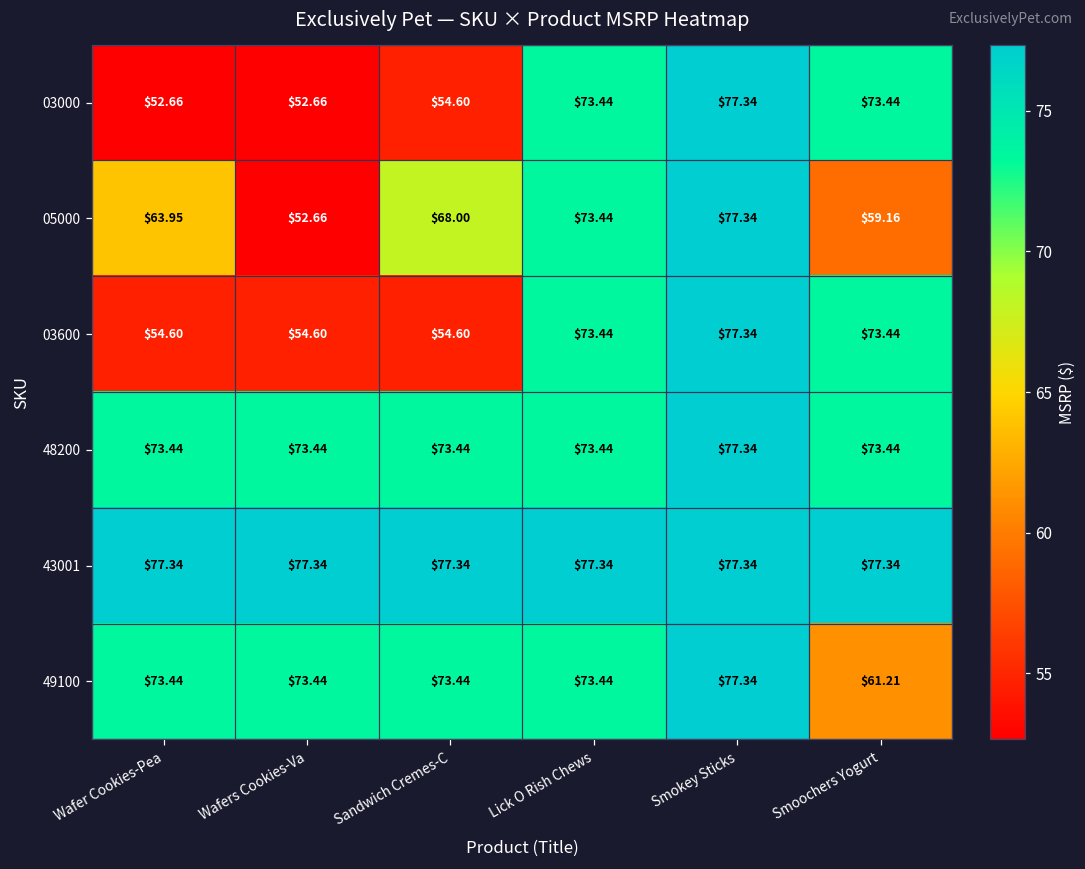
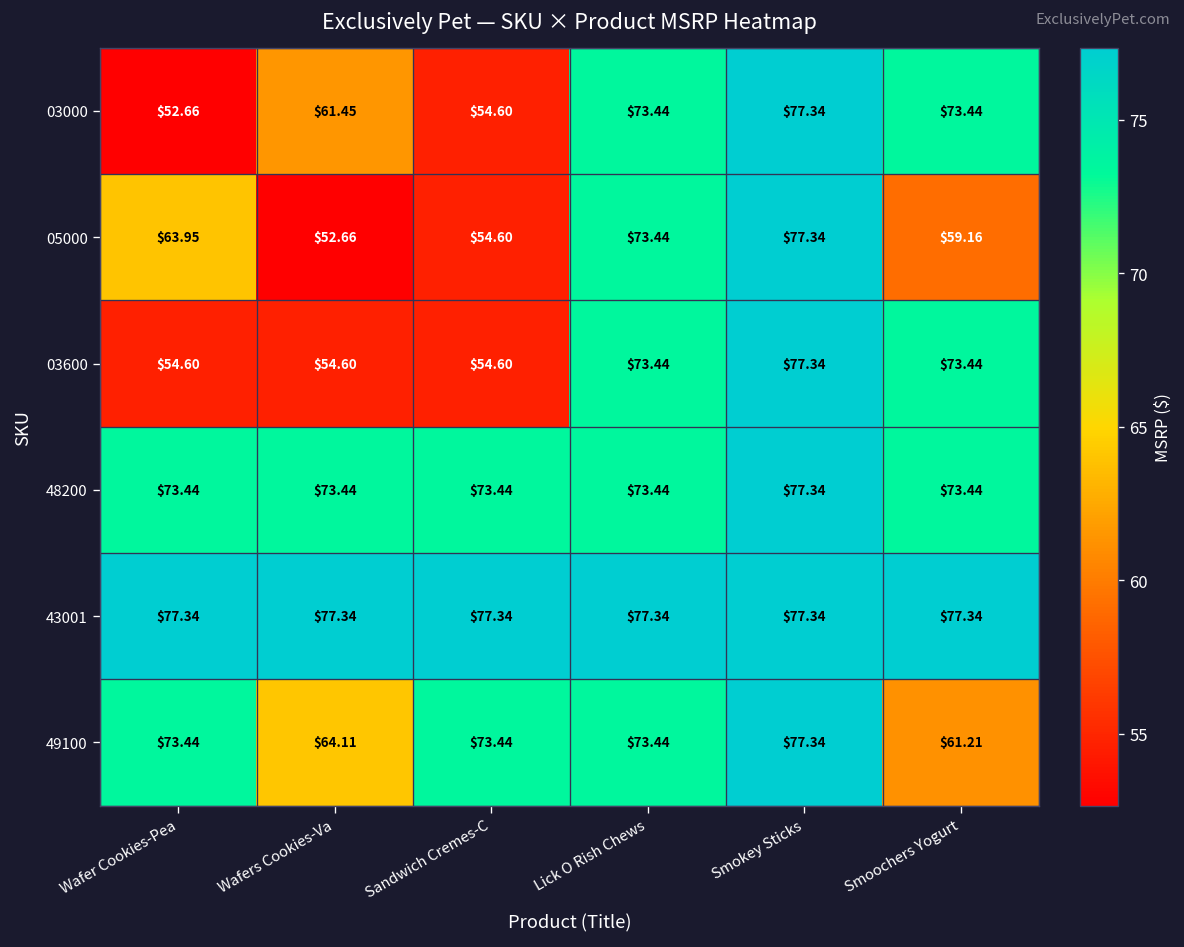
03000, Wafers Cookies-Va: $52.66 -> $61.45
05000, Sandwich Cremes-C: $68.00 -> $54.60
49100, Wafers Cookies-Va: $73.44 -> $64.11
